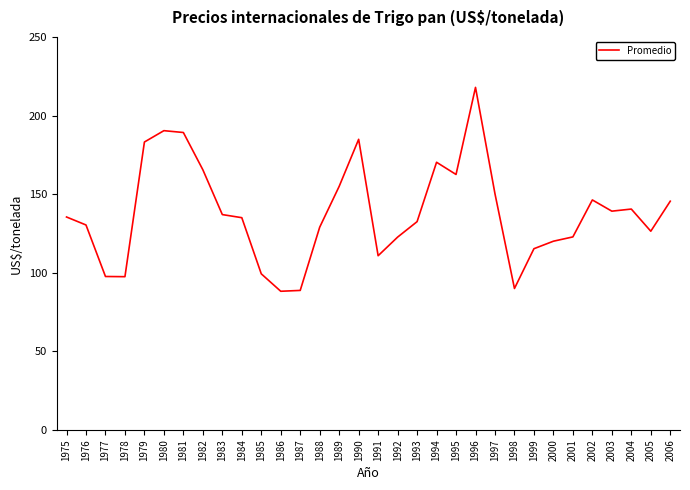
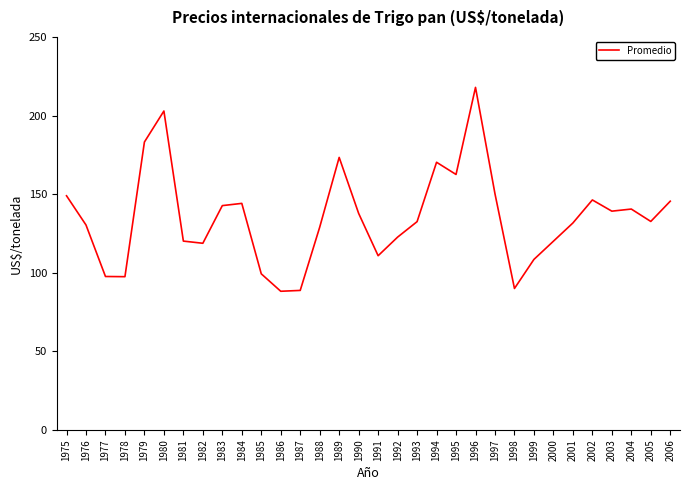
1975: 135 -> 149
1980: 190 -> 203
1981: 189 -> 120
1982: 165 -> 119
1983: 137 -> 143
1984: 135 -> 144
1989: 155 -> 173
1990: 185 -> 138
1999: 115 -> 108
2001: 123 -> 132
2005: 126 -> 133
